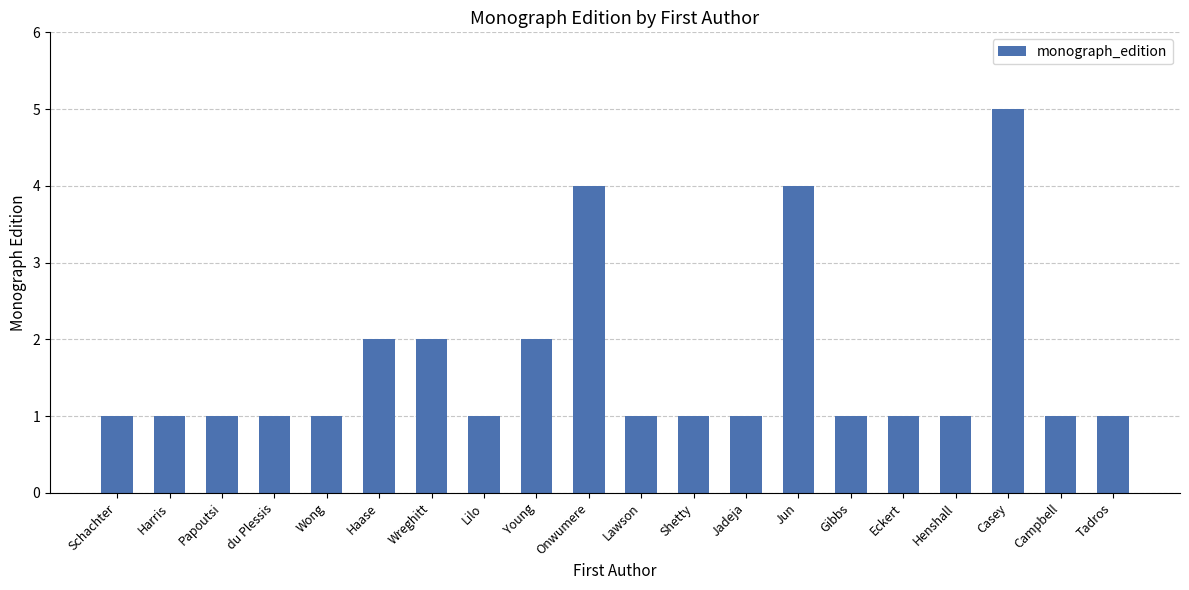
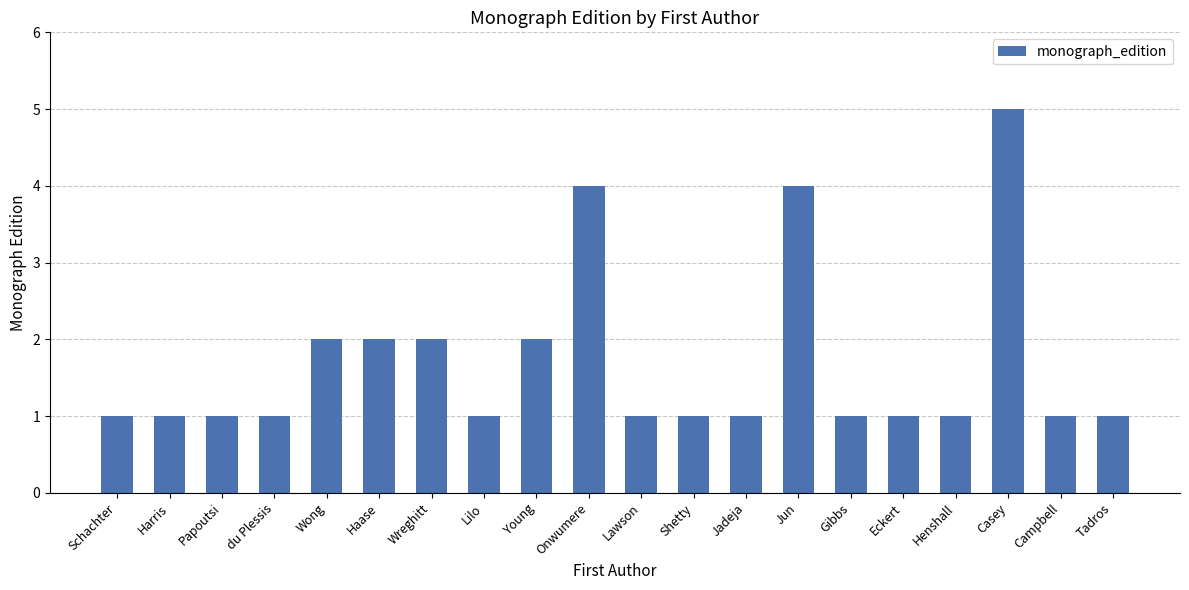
Wong: 1 -> 2
